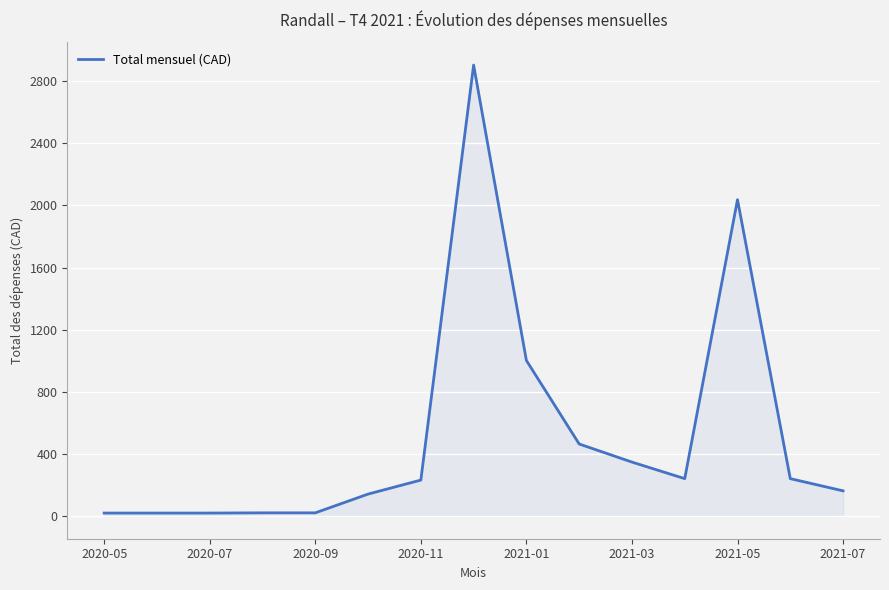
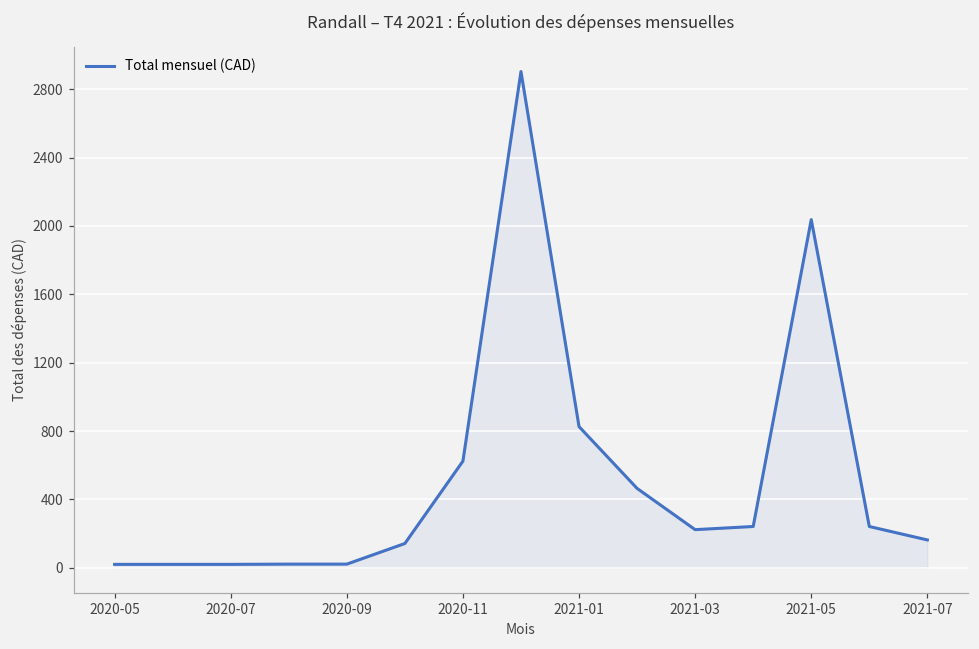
2020-11: 230 -> 620
2021-01: 1000 -> 830
2021-03: 350 -> 220
